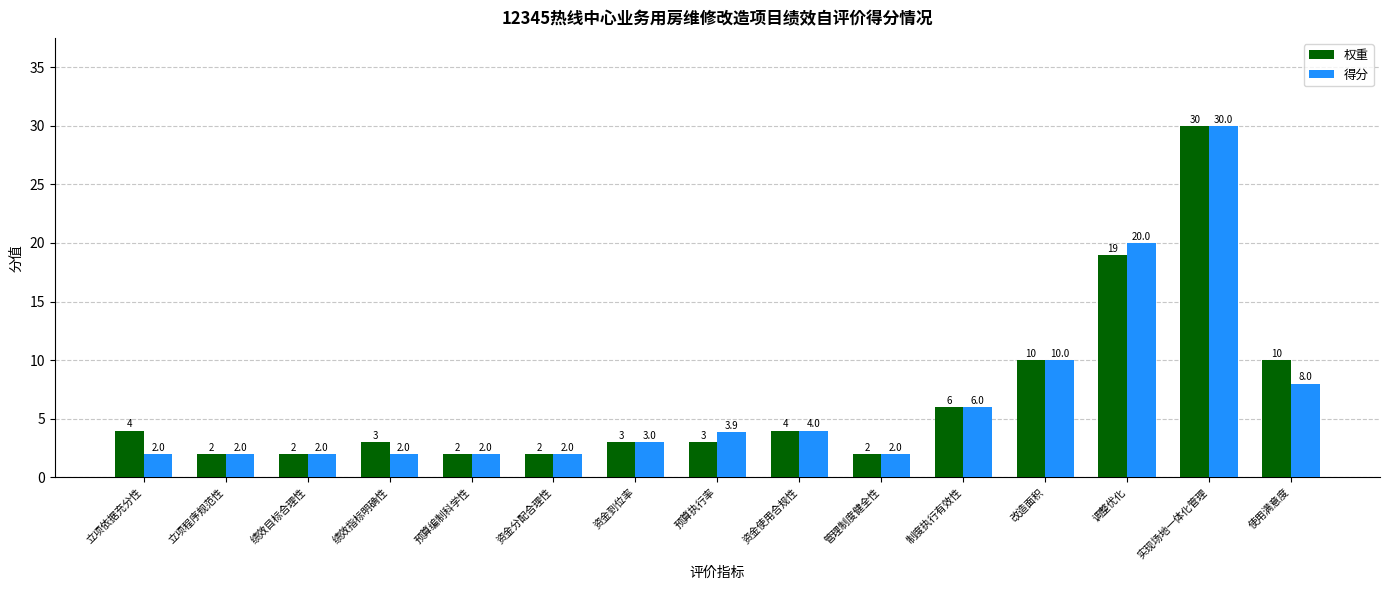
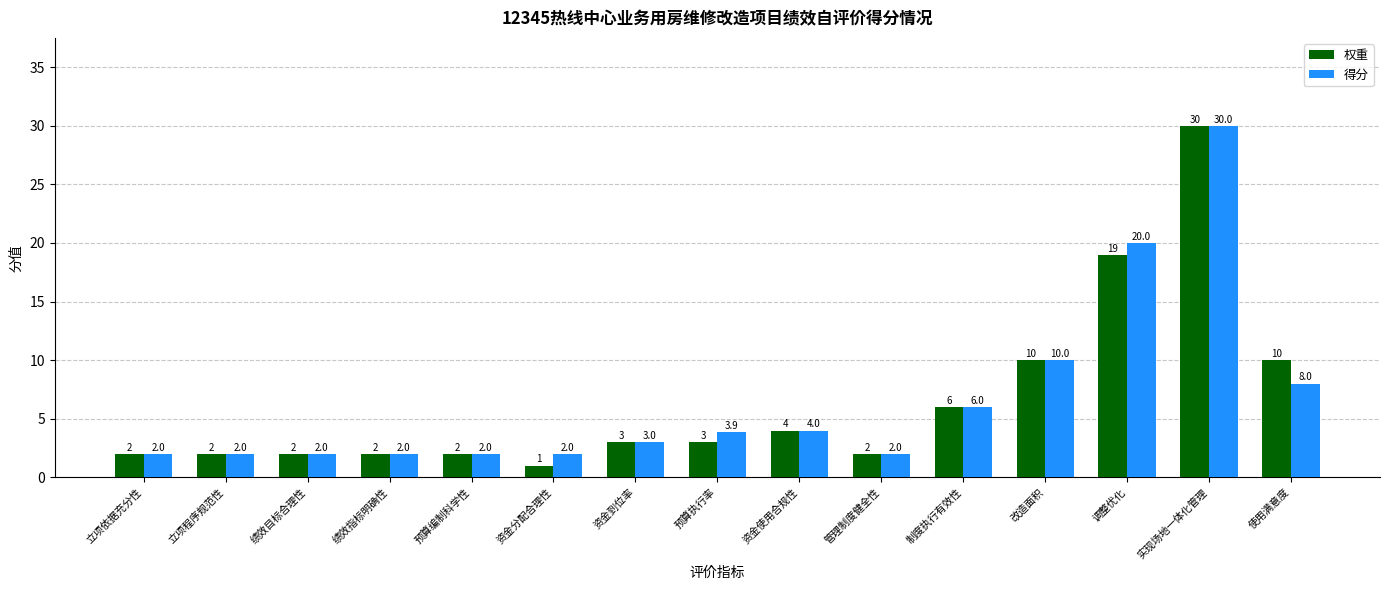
权重, 立项依据充分性: 4 -> 2
权重, 绩效指标明确性: 3 -> 2
权重, 资金分配合理性: 2 -> 1
